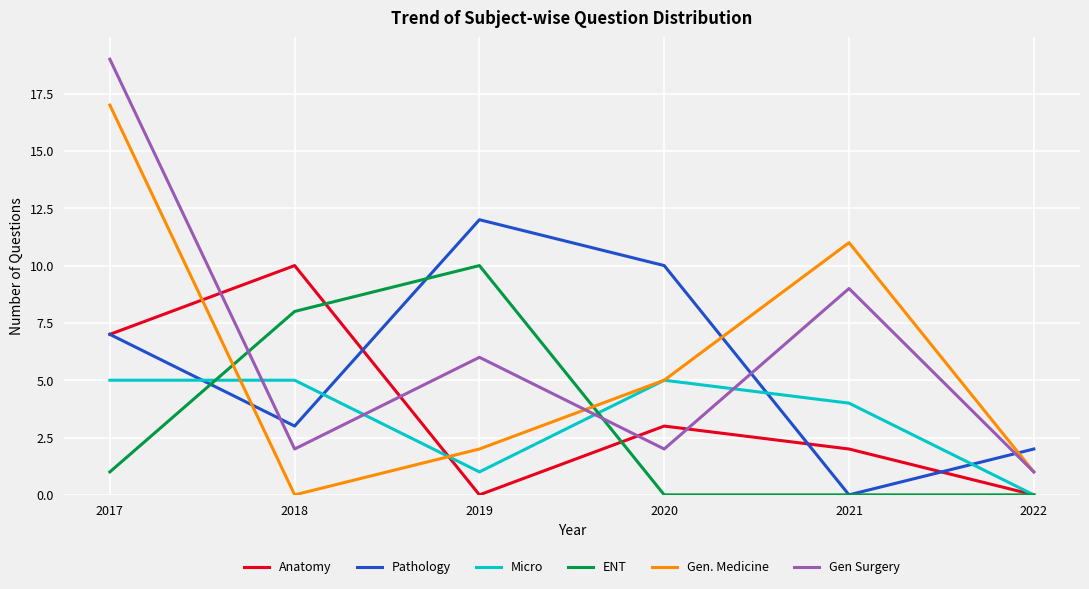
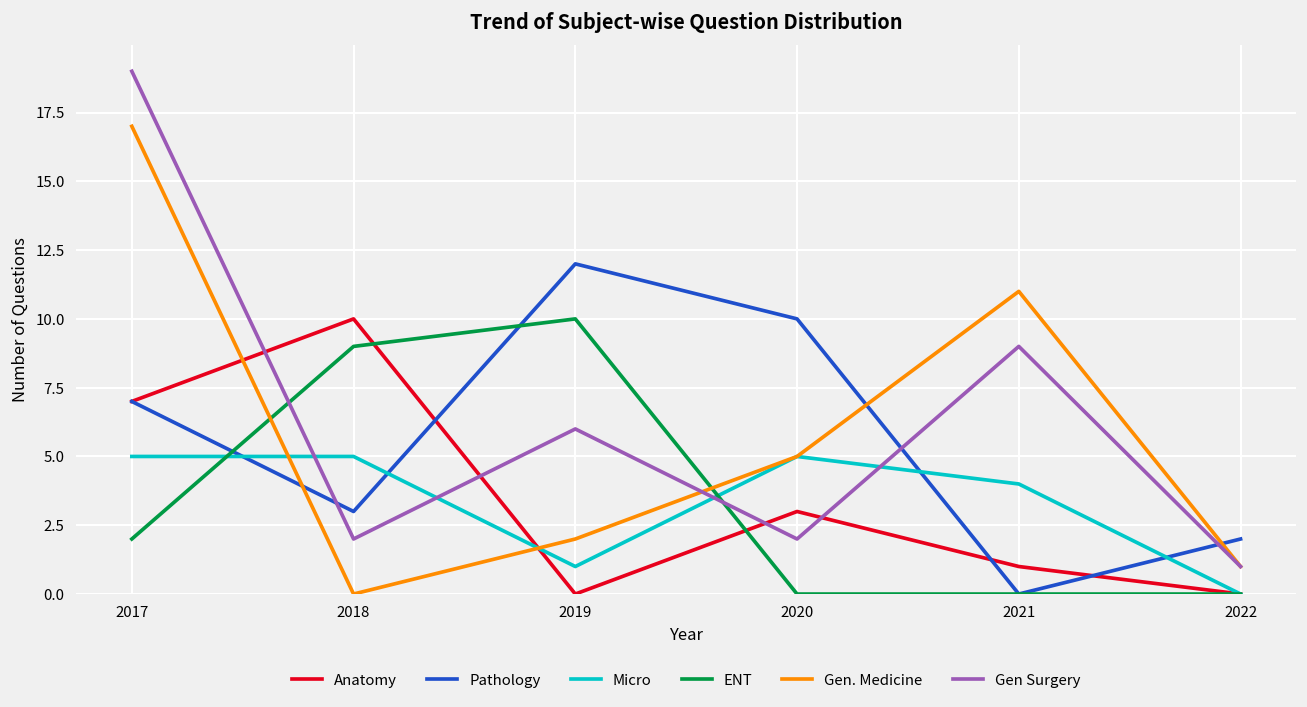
ENT, 2017: 1 -> 2
ENT, 2018: 8 -> 9
Anatomy, 2021: 2 -> 1
